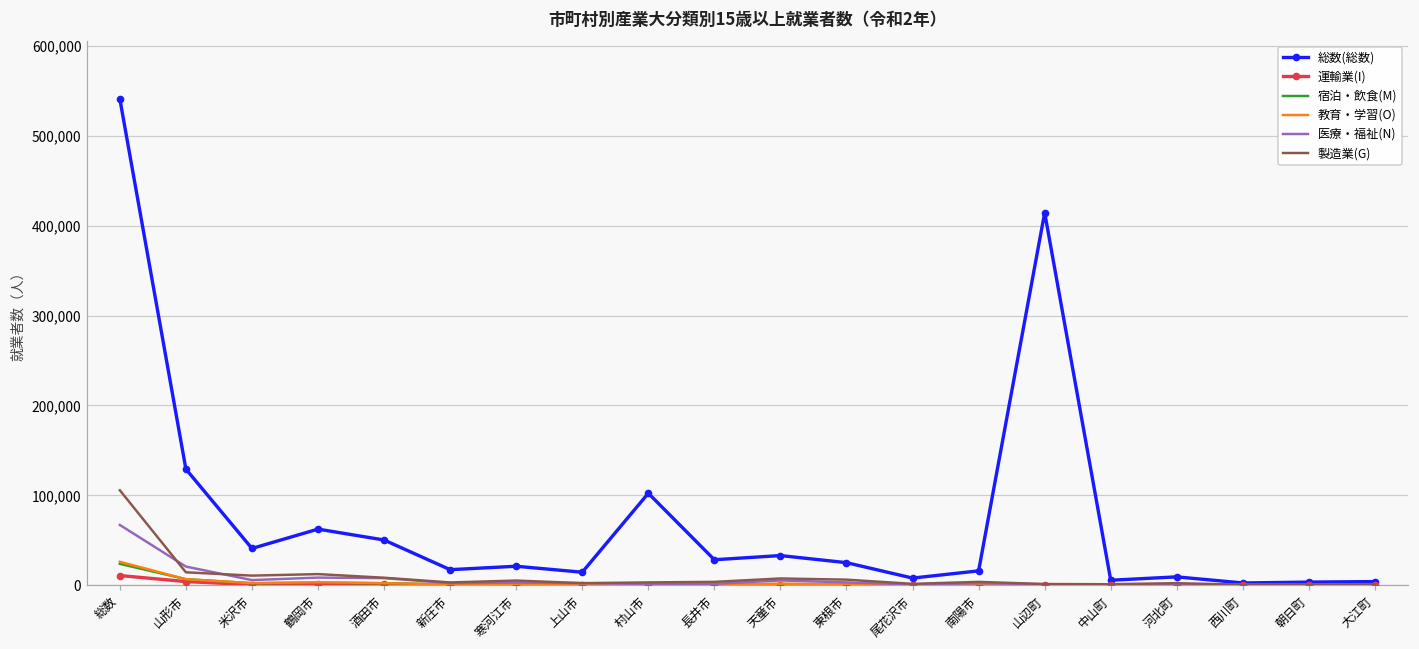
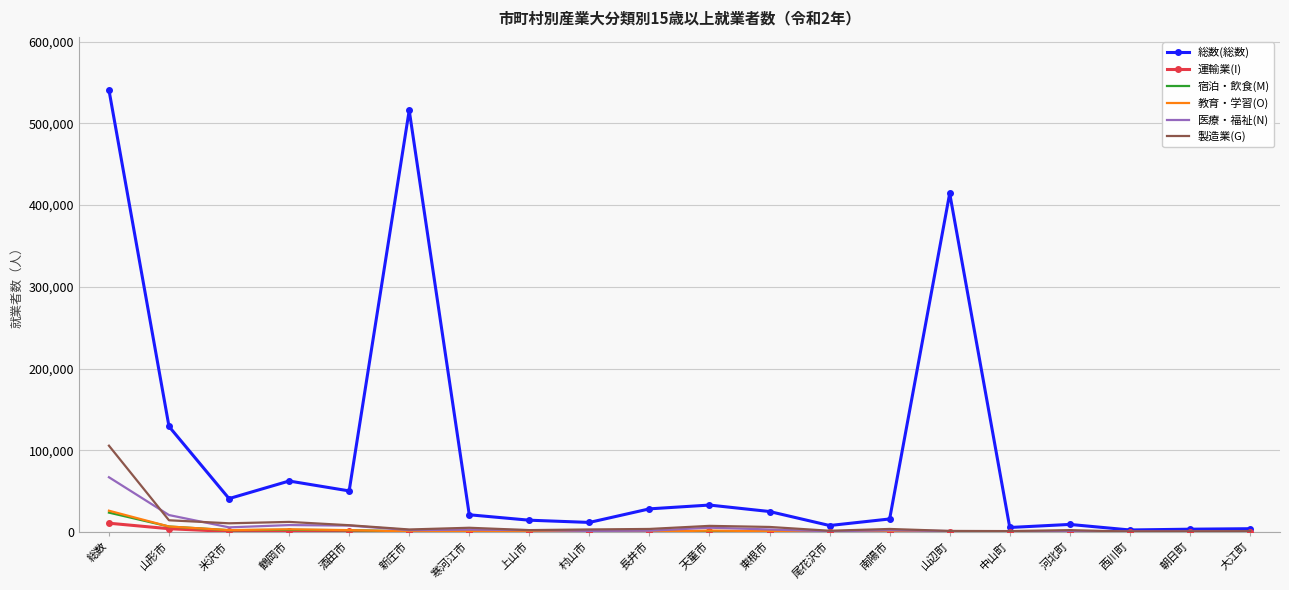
総数(総数), 新庄市: 20,000 -> 520,000
総数(総数), 村山市: 100,000 -> 10,000
